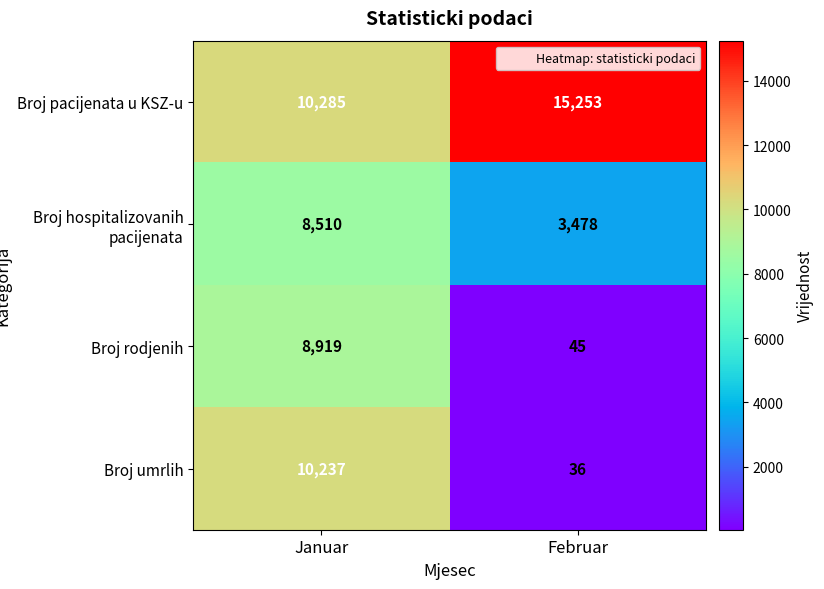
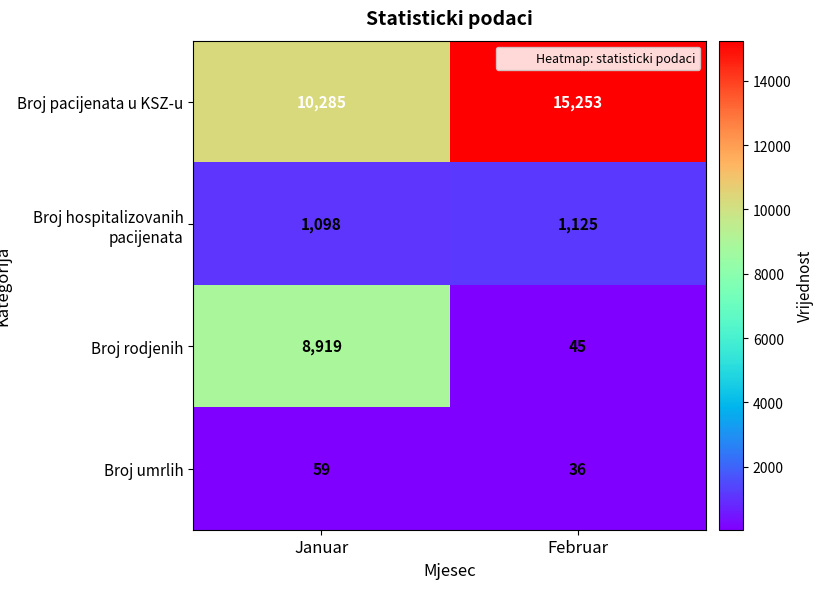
Broj hospitalizovanih pacijenata, Januar: 8,510 -> 1,098
Broj hospitalizovanih pacijenata, Februar: 3,478 -> 1,125
Broj umrlih, Januar: 10,237 -> 59
